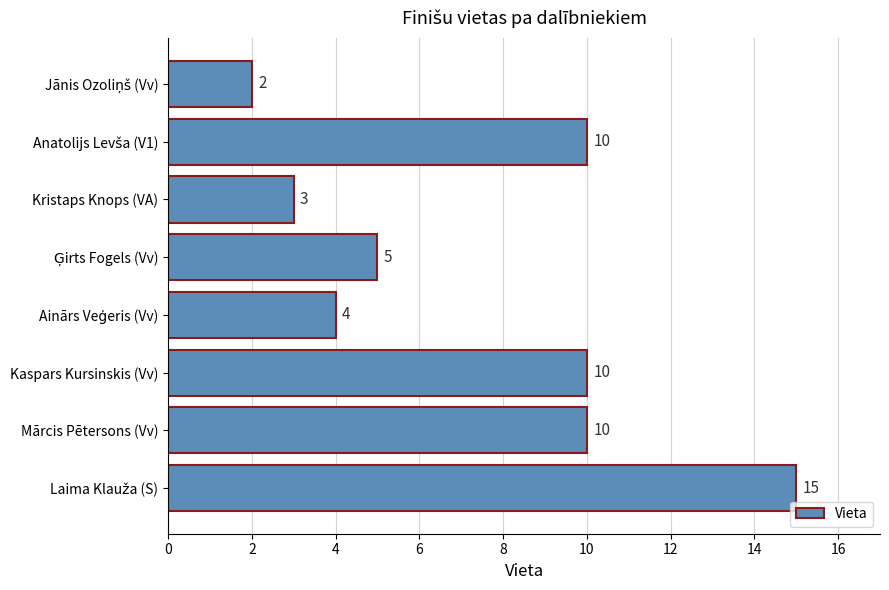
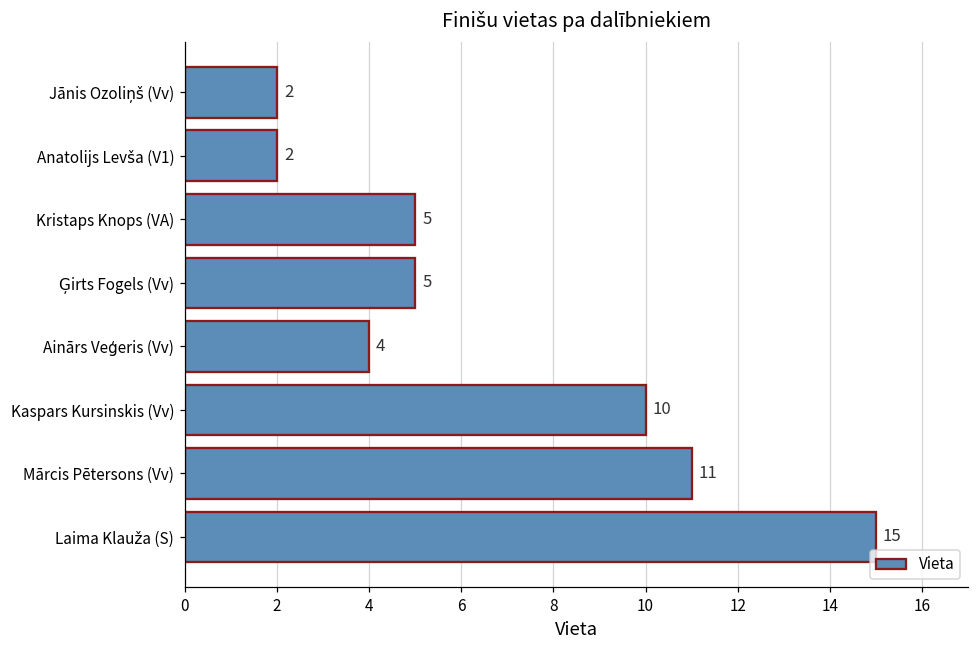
Anatolijs Levša (V1): 10 -> 2
Kristaps Knops (VA): 3 -> 5
Mārcis Pētersons (Vv): 10 -> 11
